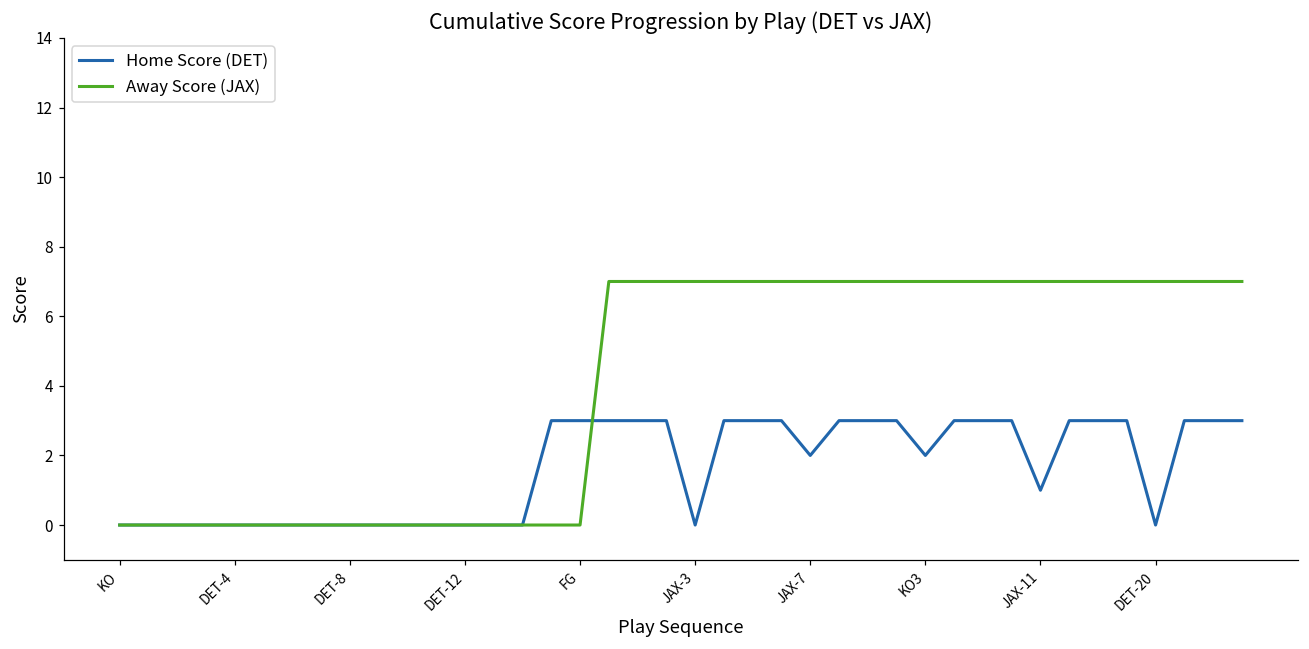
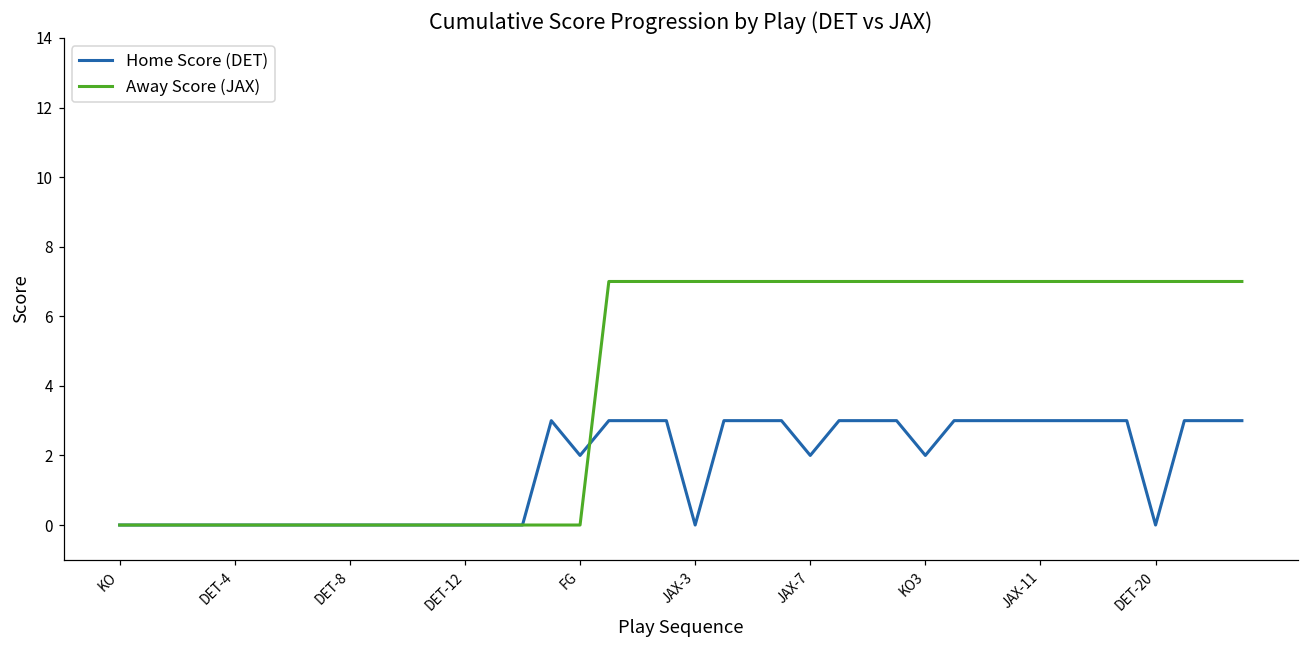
Home Score (DET), FG: 3 -> 2
Home Score (DET), JAX-11: 1 -> 3
